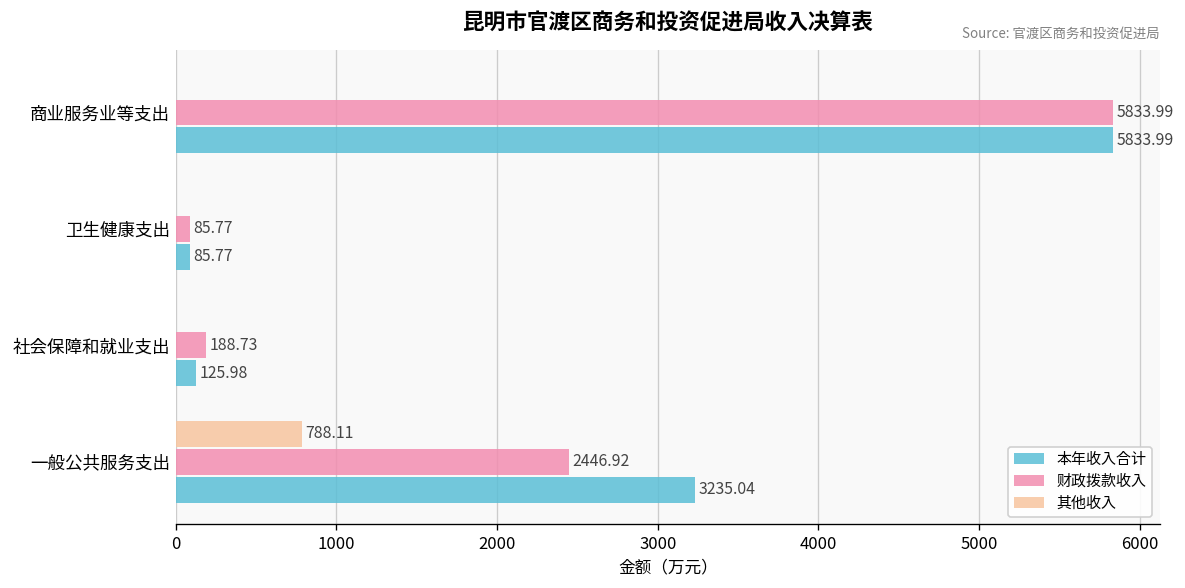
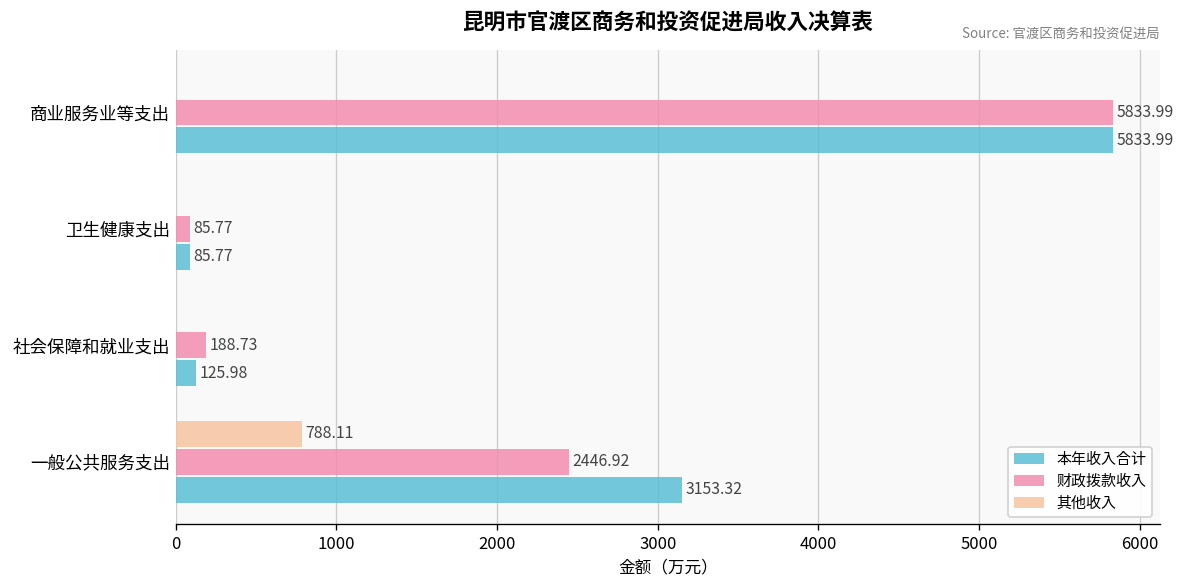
本年收入合计, 一般公共服务支出: 3235.04 -> 3153.32
